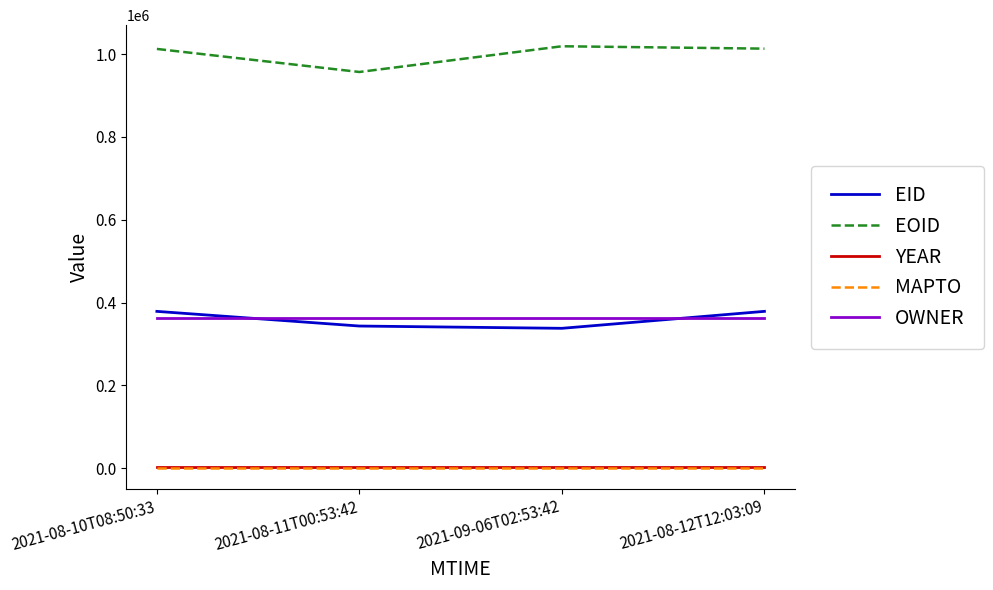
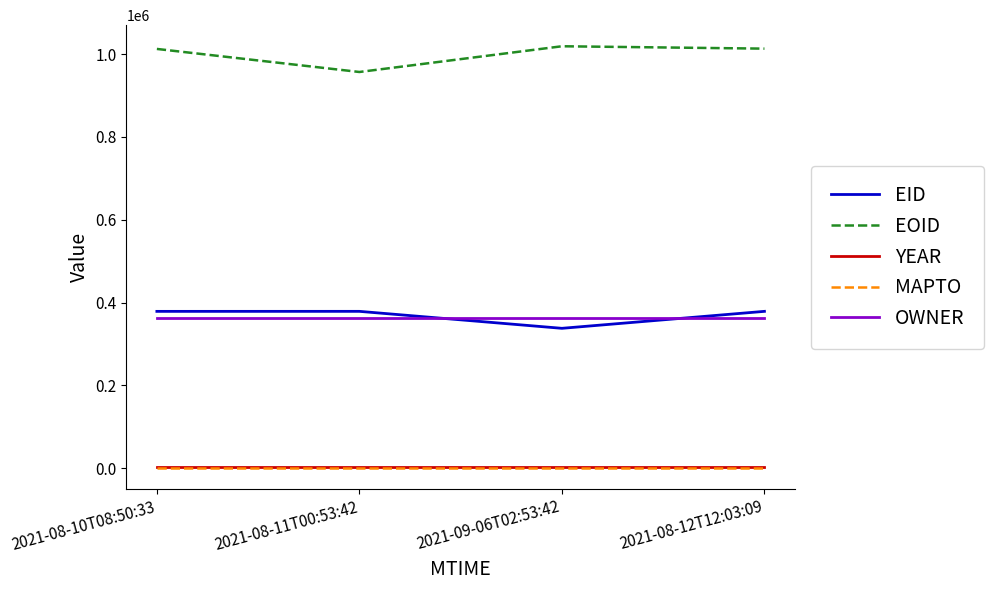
EID, 2021-08-11T00:53:42: 340000 -> 380000
